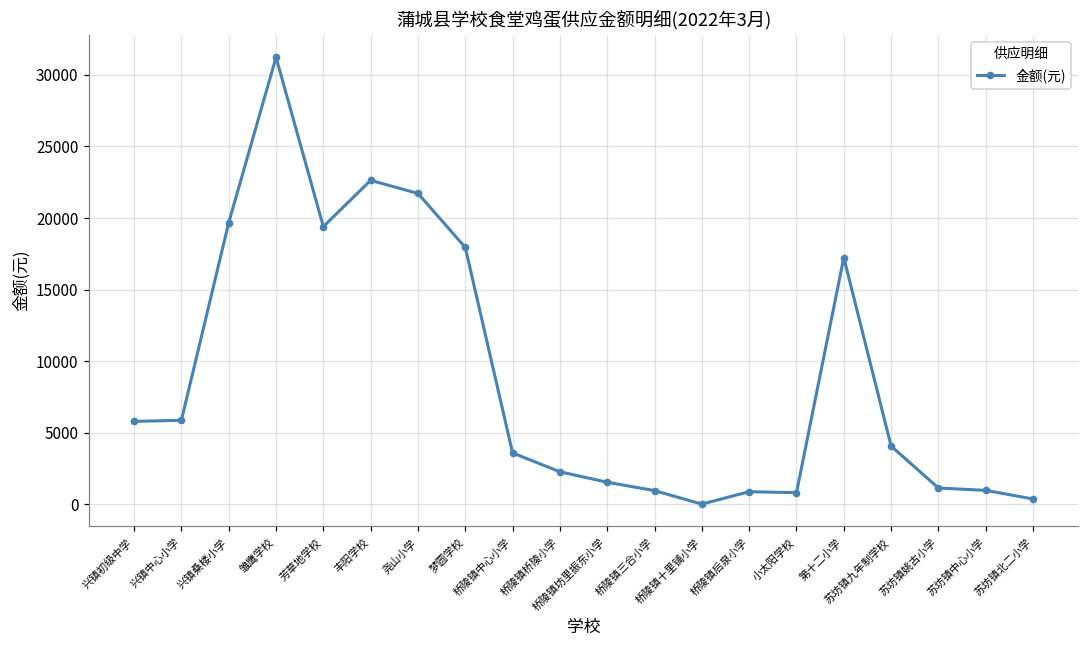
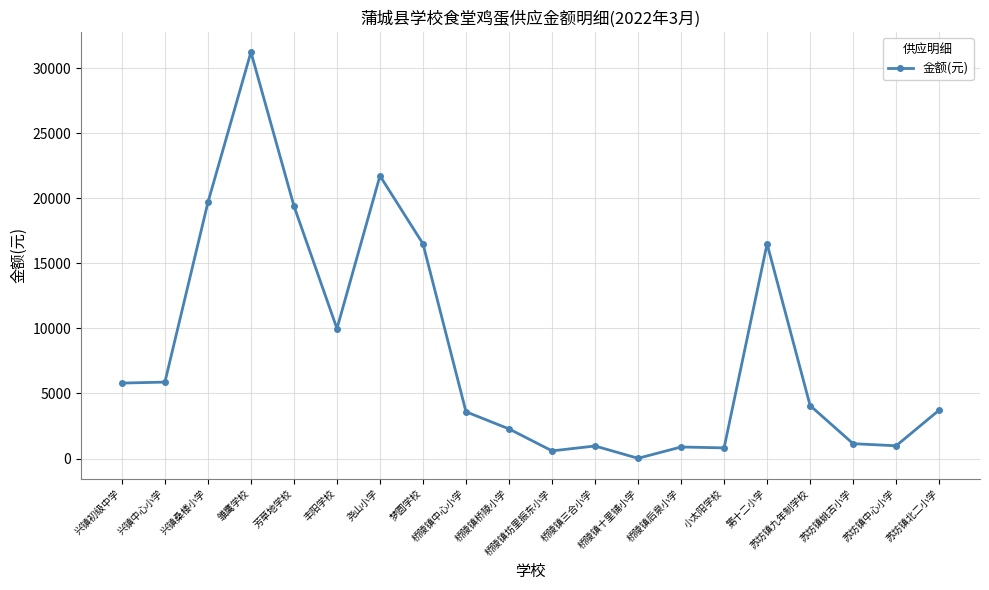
丰阳学校: 22600 -> 10000
梦圆学校: 17900 -> 16500
桥陵镇坊里振东小学: 1500 -> 600
第十二小学: 17200 -> 16500
苏坊镇北二小学: 400 -> 3700
